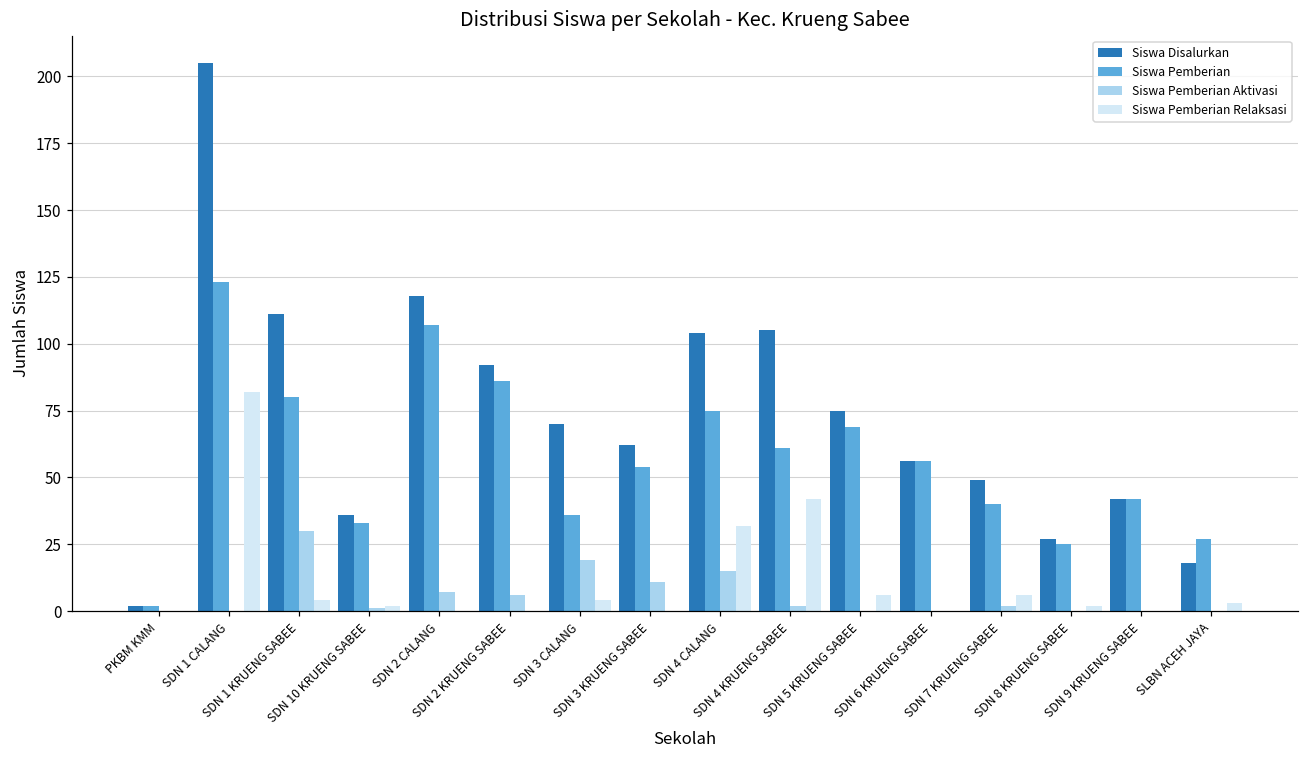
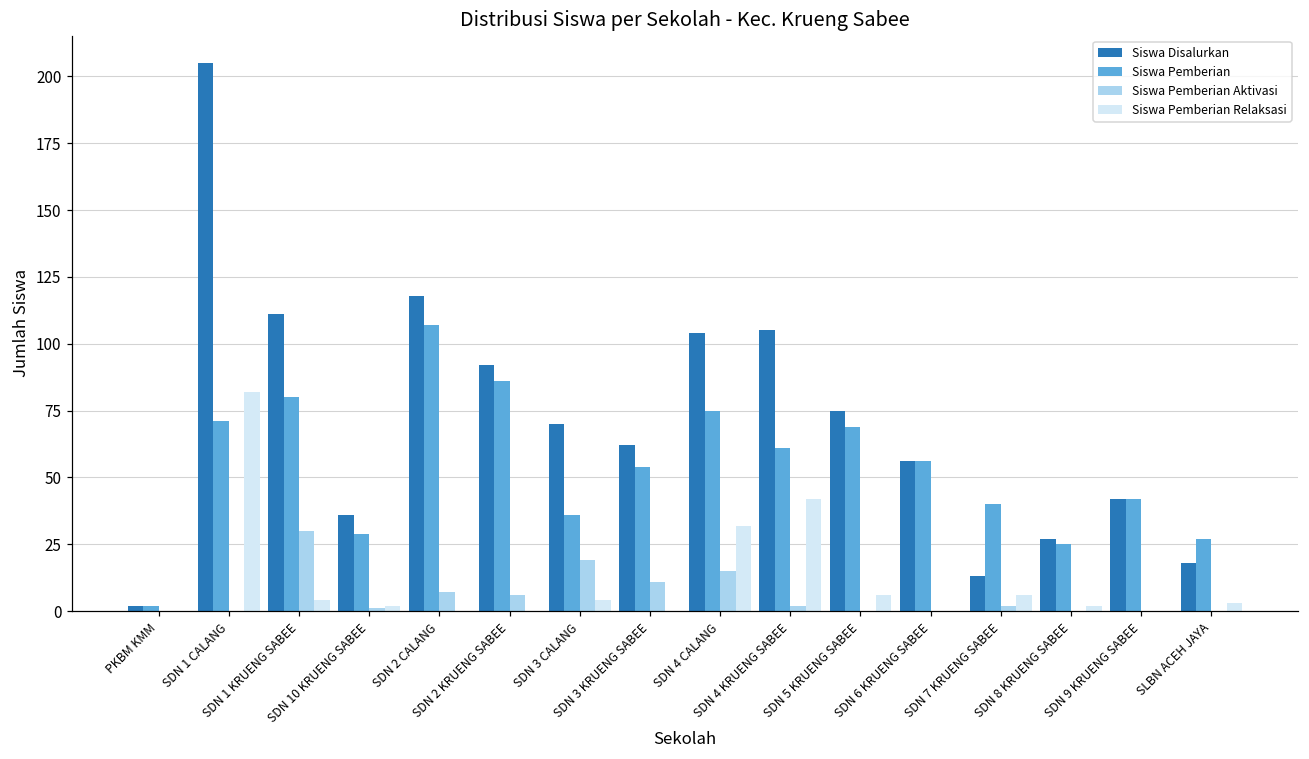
Siswa Pemberian, SDN 1 CALANG: 123 -> 71
Siswa Pemberian, SDN 10 KRUENG SABEE: 33 -> 29
Siswa Disalurkan, SDN 7 KRUENG SABEE: 49 -> 13
